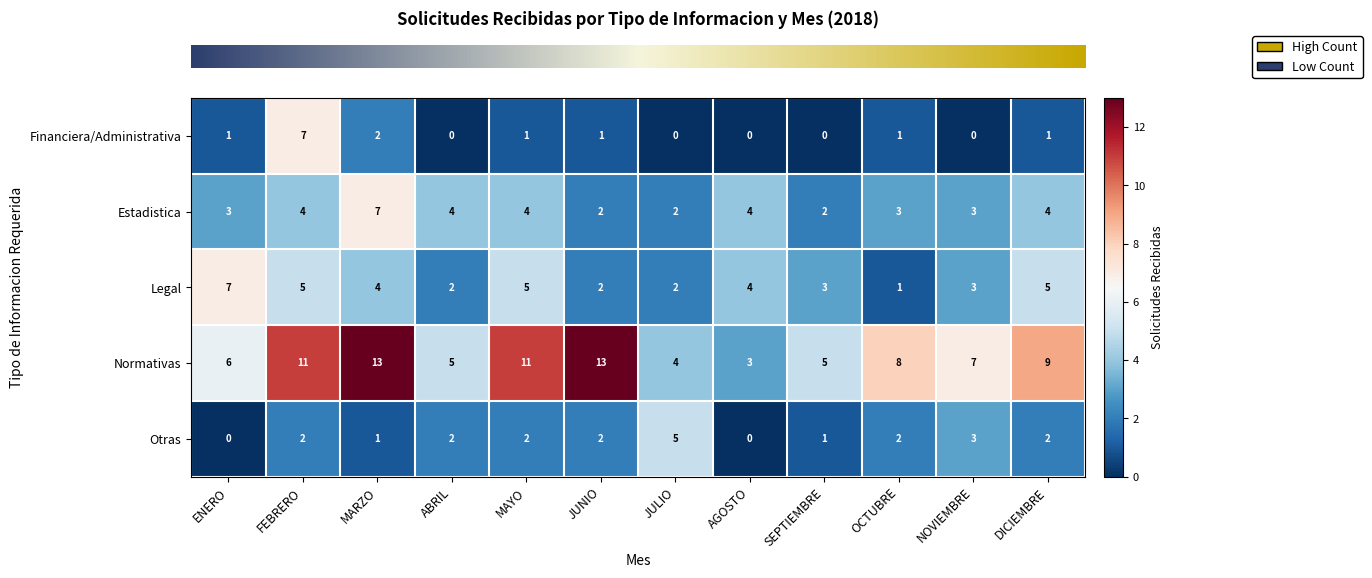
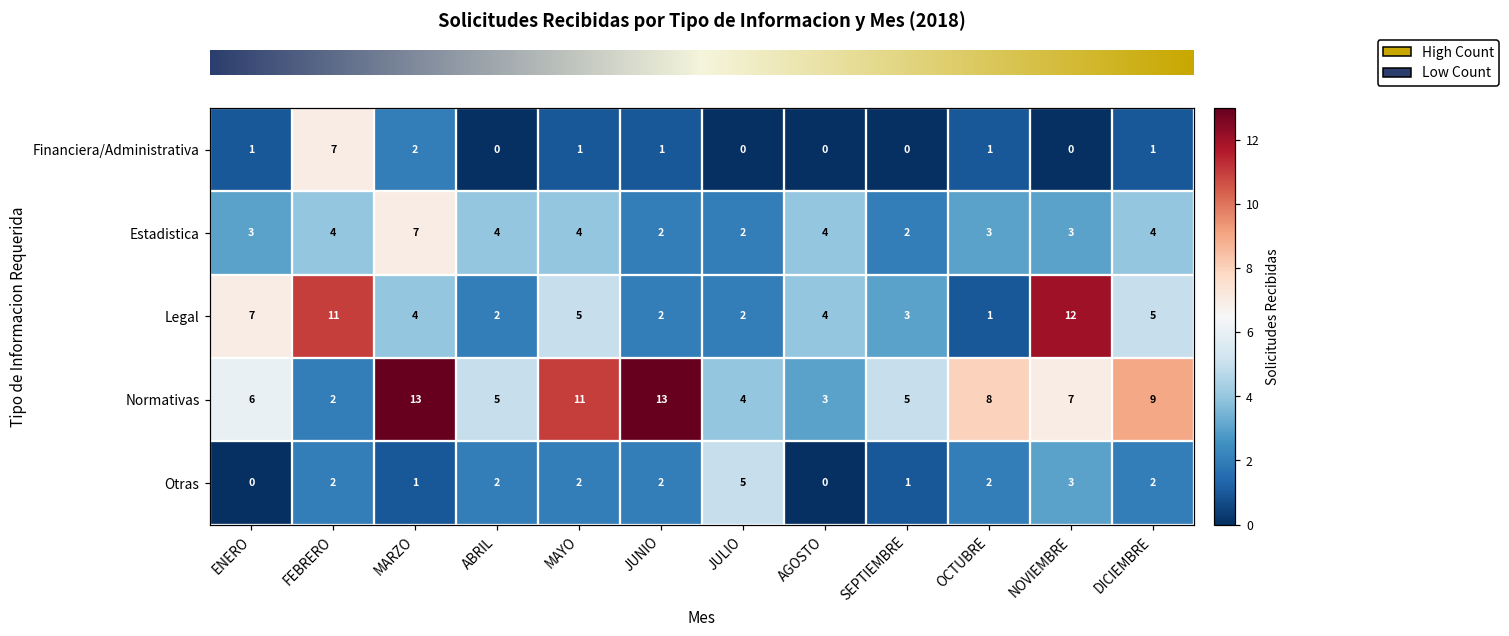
Legal, FEBRERO: 5 -> 11
Legal, NOVIEMBRE: 3 -> 12
Normativas, FEBRERO: 11 -> 2
